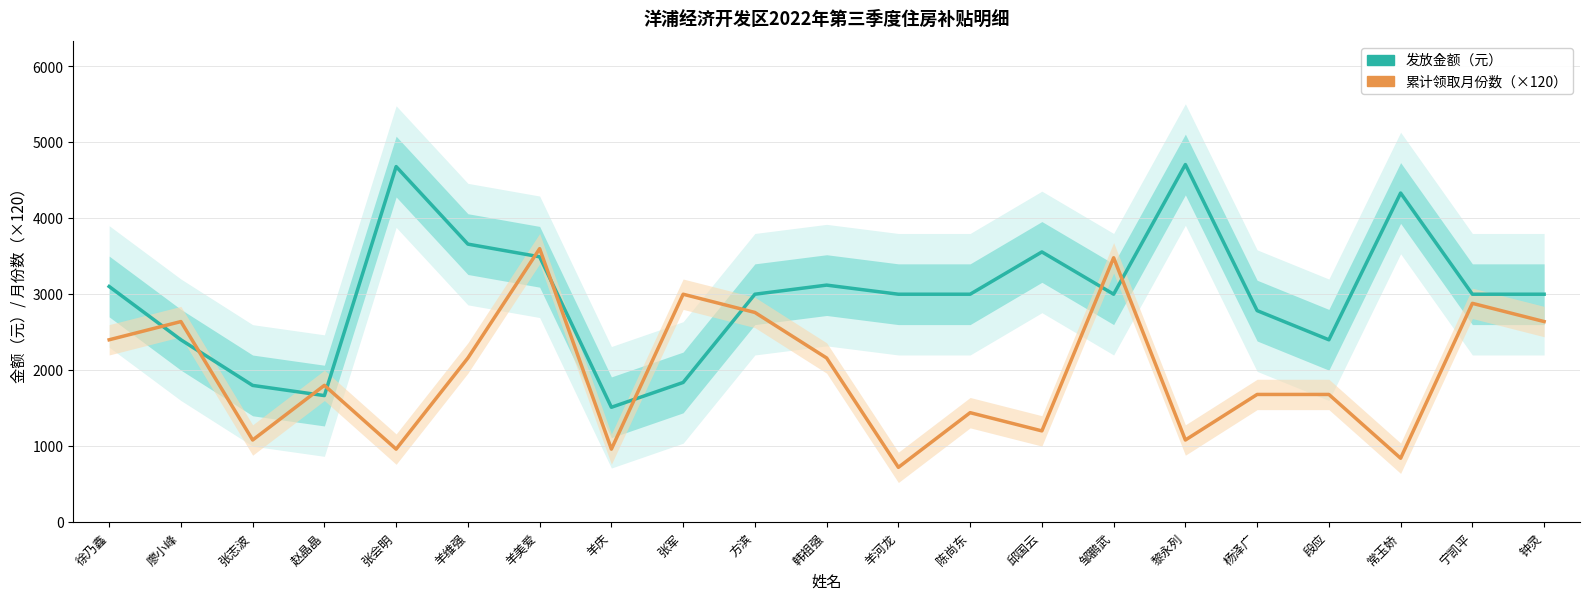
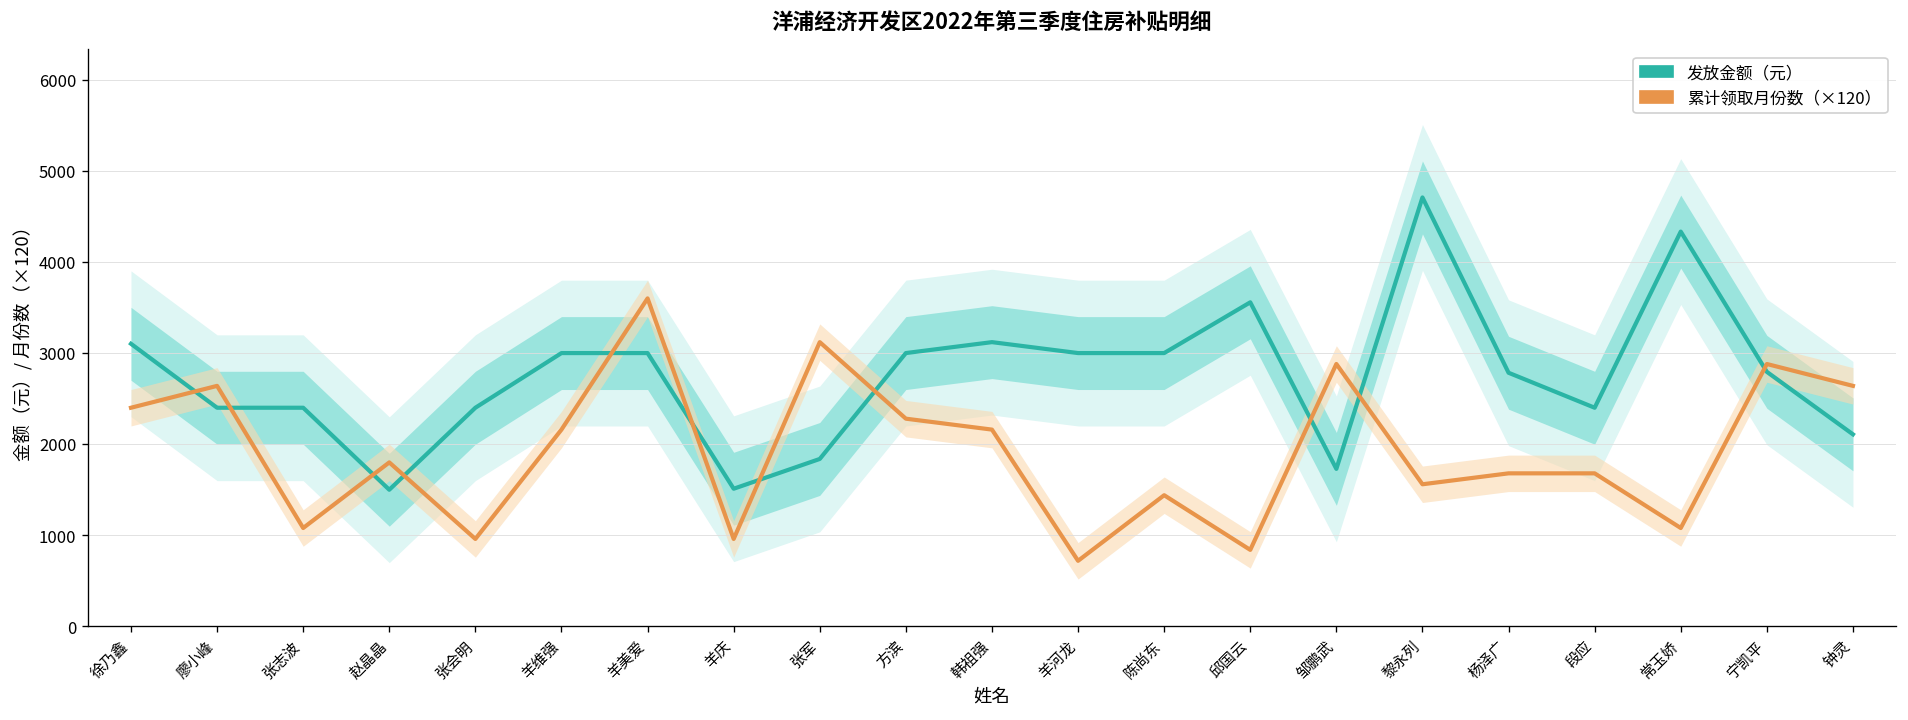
发放金额（元）, 张志波: 1800 -> 2400
发放金额（元）, 赵晶晶: 1700 -> 1500
发放金额（元）, 张会明: 4700 -> 2400
发放金额（元）, 羊维强: 3700 -> 3000
发放金额（元）, 羊美爱: 3500 -> 3000
累计领取月份数（×120）, 张军: 3000 -> 3100
累计领取月份数（×120）, 方滨: 2800 -> 2300
累计领取月份数（×120）, 邱国云: 1200 -> 800
发放金额（元）, 邹鹏武: 3000 -> 1700
累计领取月份数（×120）, 邹鹏武: 3500 -> 2900
累计领取月份数（×120）, 黎永列: 1100 -> 1600
累计领取月份数（×120）, 常玉娇: 800 -> 1100
发放金额（元）, 宁凯平: 3000 -> 2800
发放金额（元）, 钟灵: 3000 -> 2100
